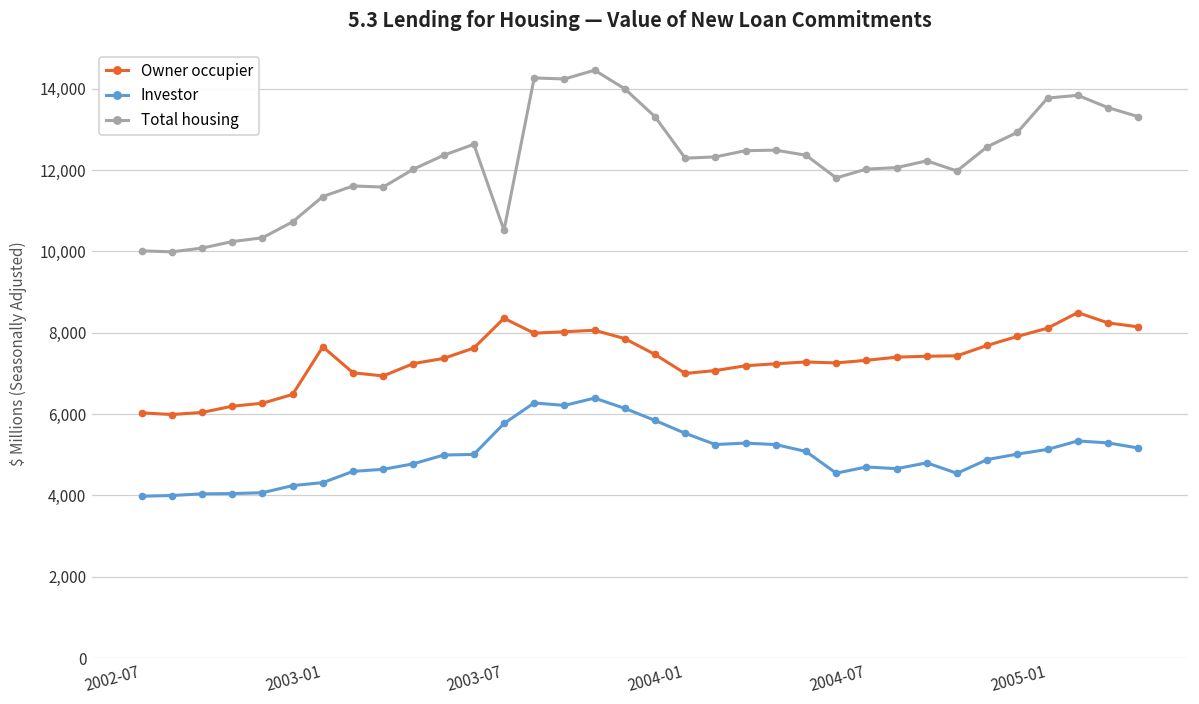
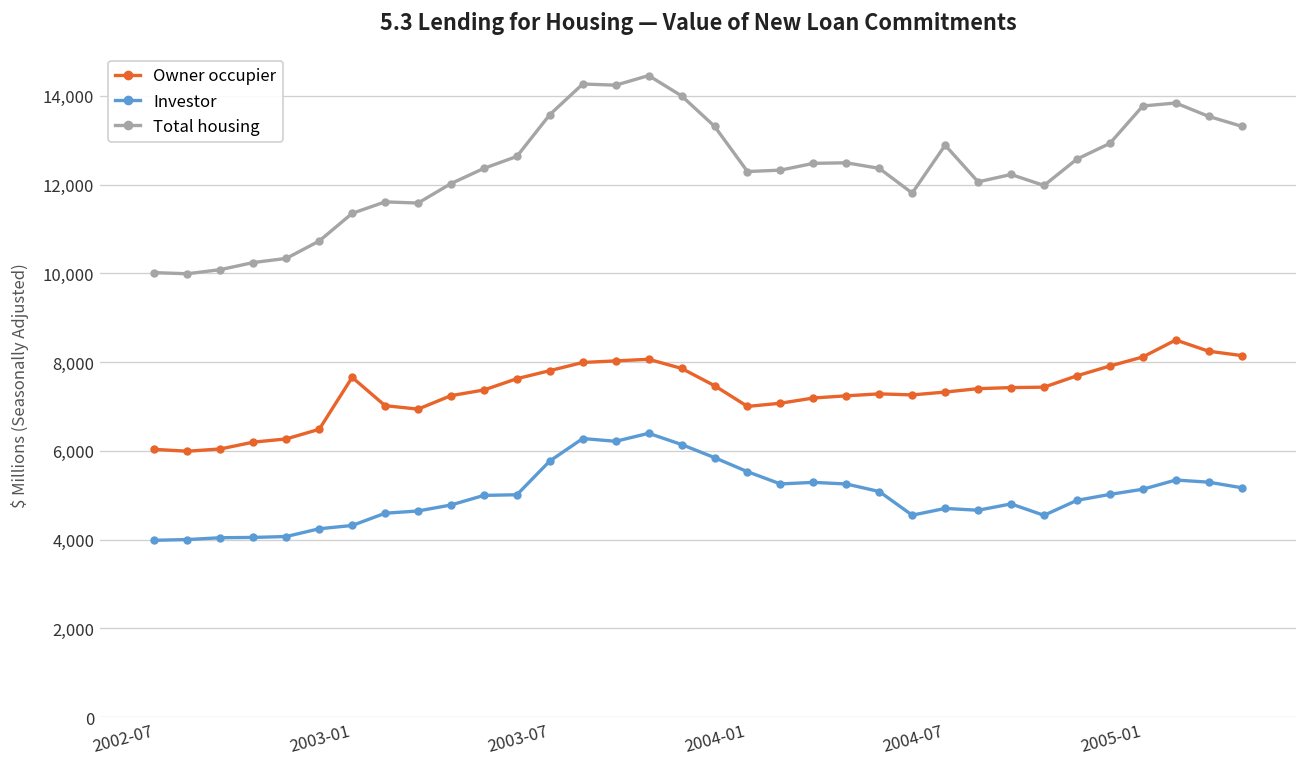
Owner occupier, 2003-07: 8,400 -> 7,800
Total housing, 2003-07: 10,500 -> 13,600
Total housing, 2004-07: 12,000 -> 12,900
